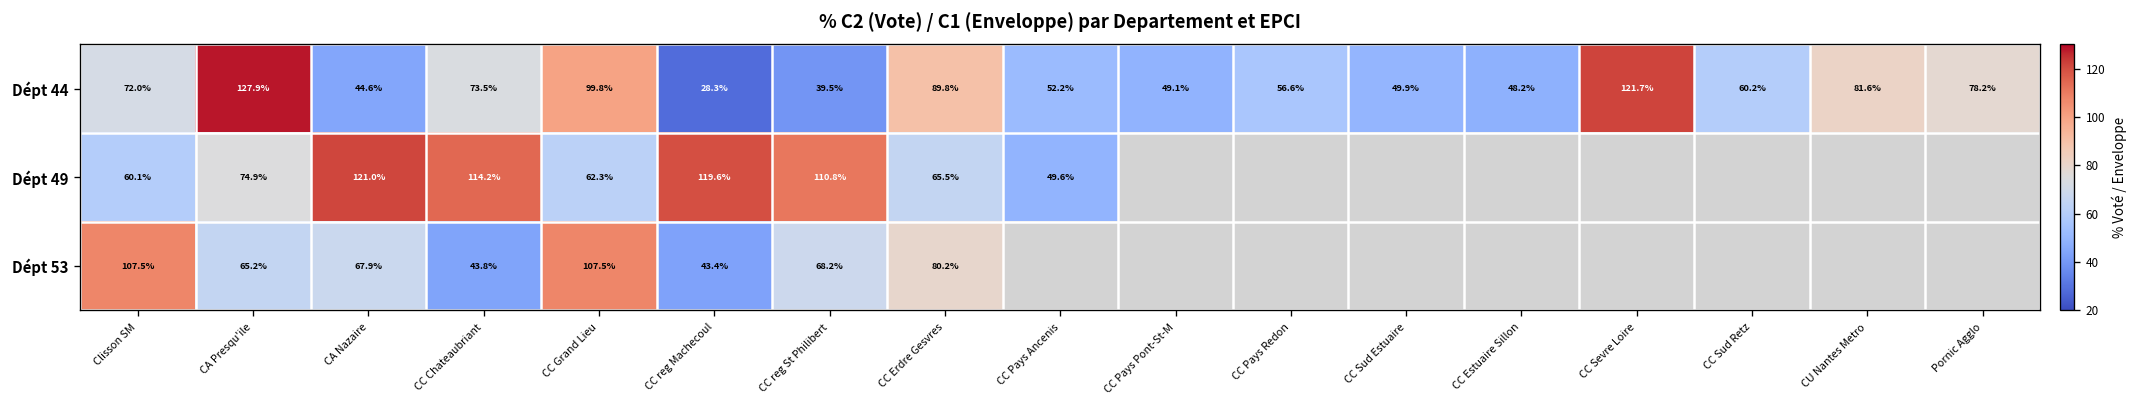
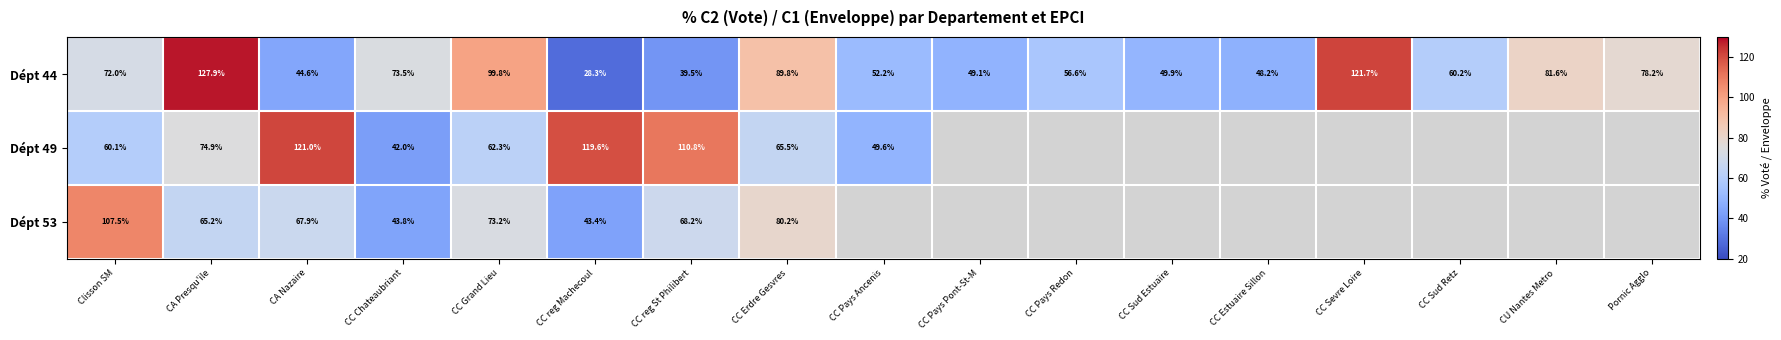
Dépt 49, CC Chateaubriant: 114.2% -> 42.0%
Dépt 53, CC Grand Lieu: 107.5% -> 73.2%
